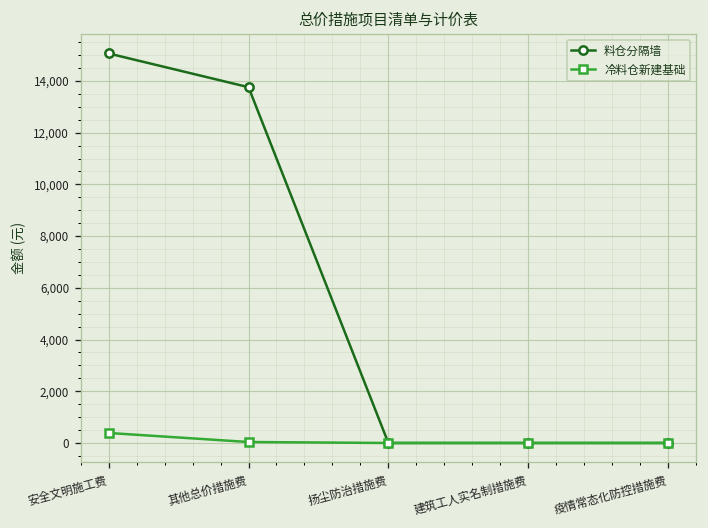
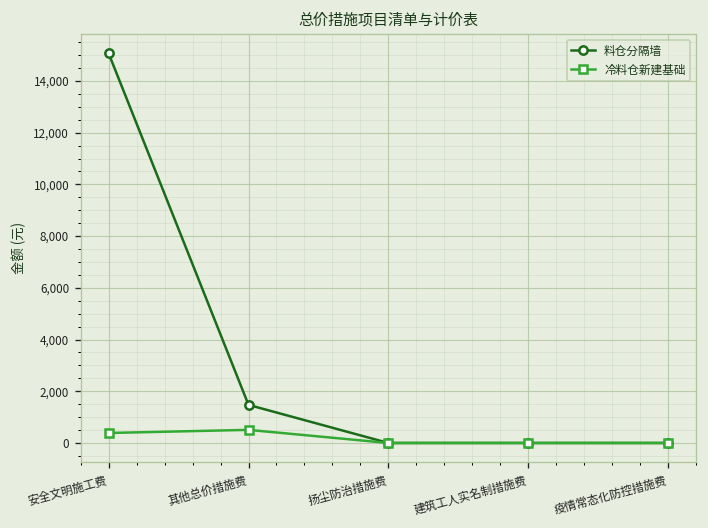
料仓分隔墙, 其他总价措施费: 13,800 -> 1,500
冷料仓新建基础, 其他总价措施费: 0 -> 500
